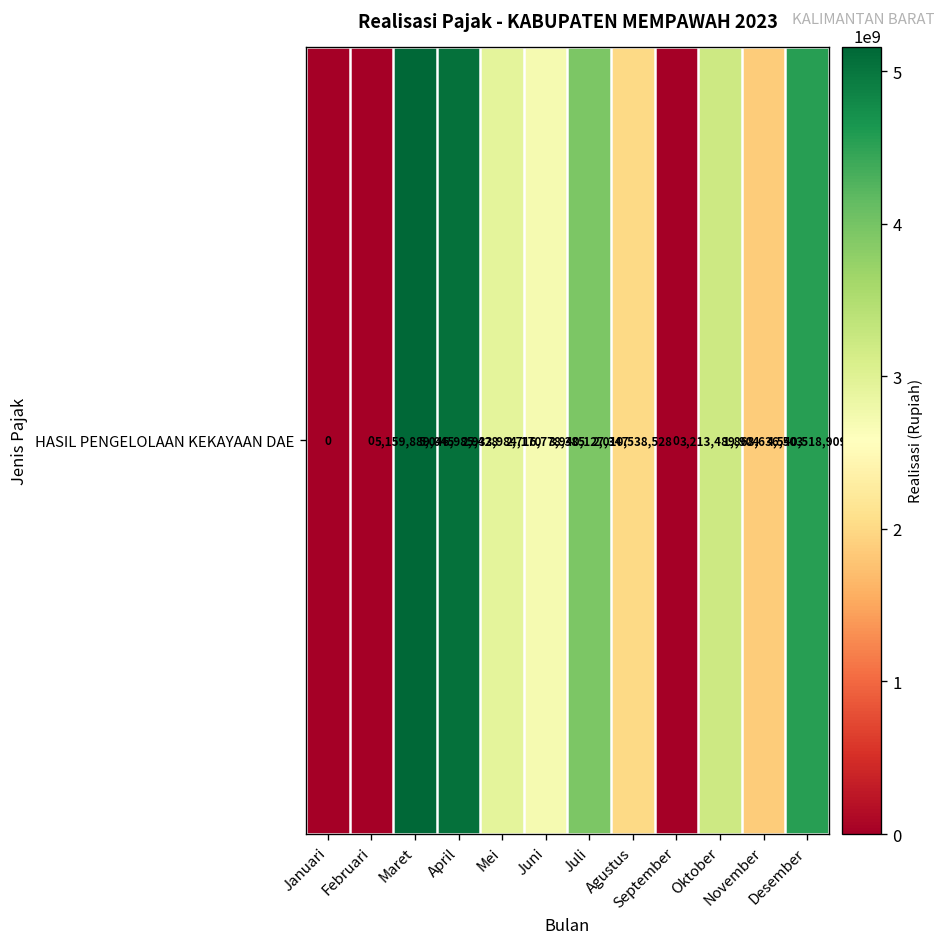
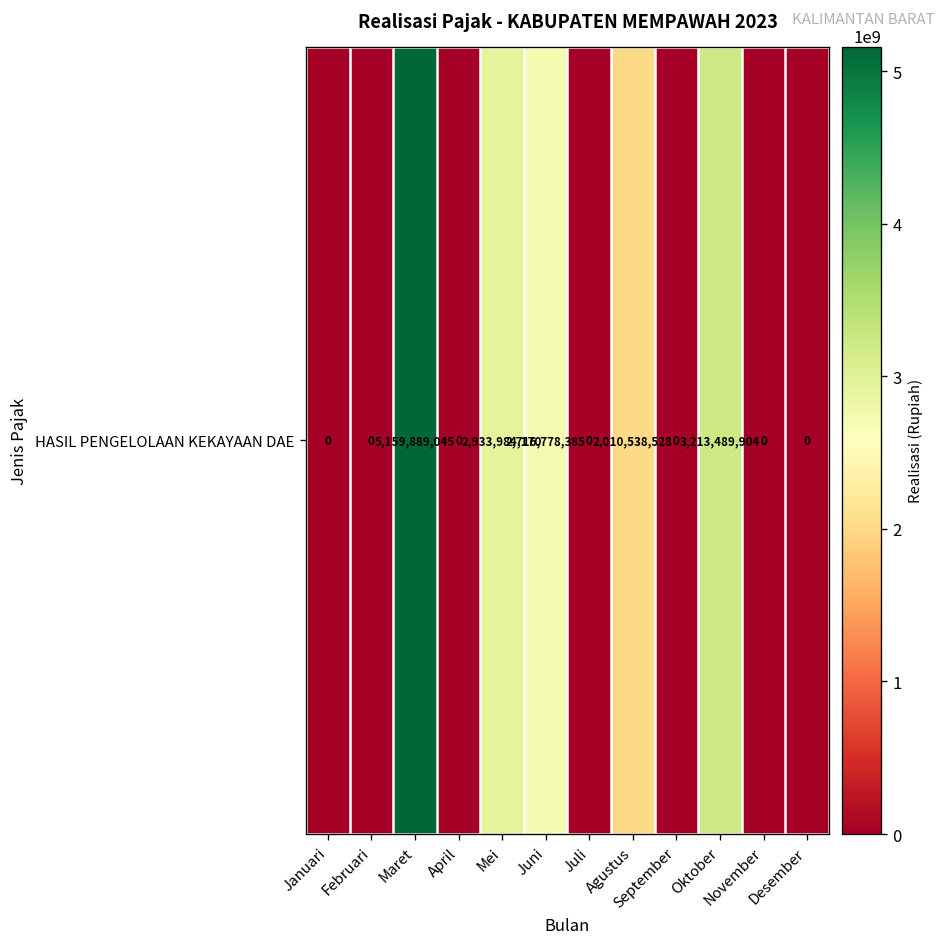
HASIL PENGELOLAAN KEKAYAAN DAE, April: 5,046,985,428 -> 0
HASIL PENGELOLAAN KEKAYAAN DAE, Juli: 3,940,127,347 -> 0
HASIL PENGELOLAAN KEKAYAAN DAE, November: 1,868,636,503 -> 0
HASIL PENGELOLAAN KEKAYAAN DAE, Desember: 4,540,518,909 -> 0
